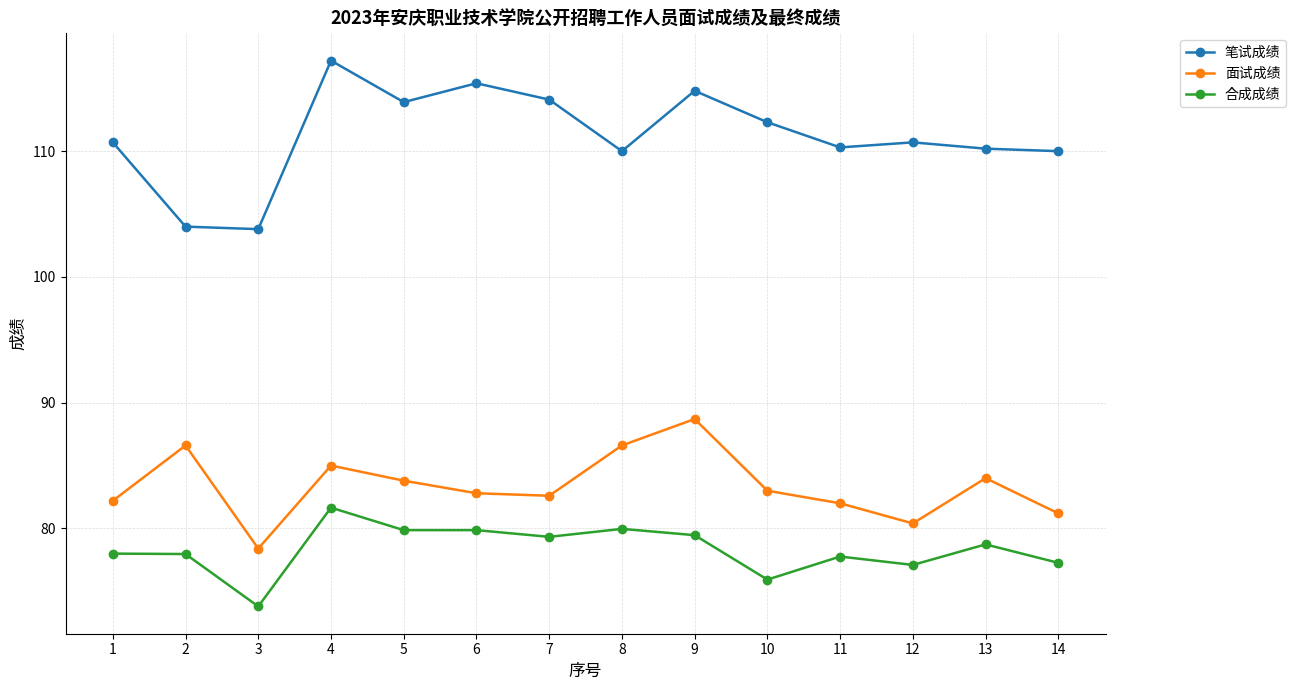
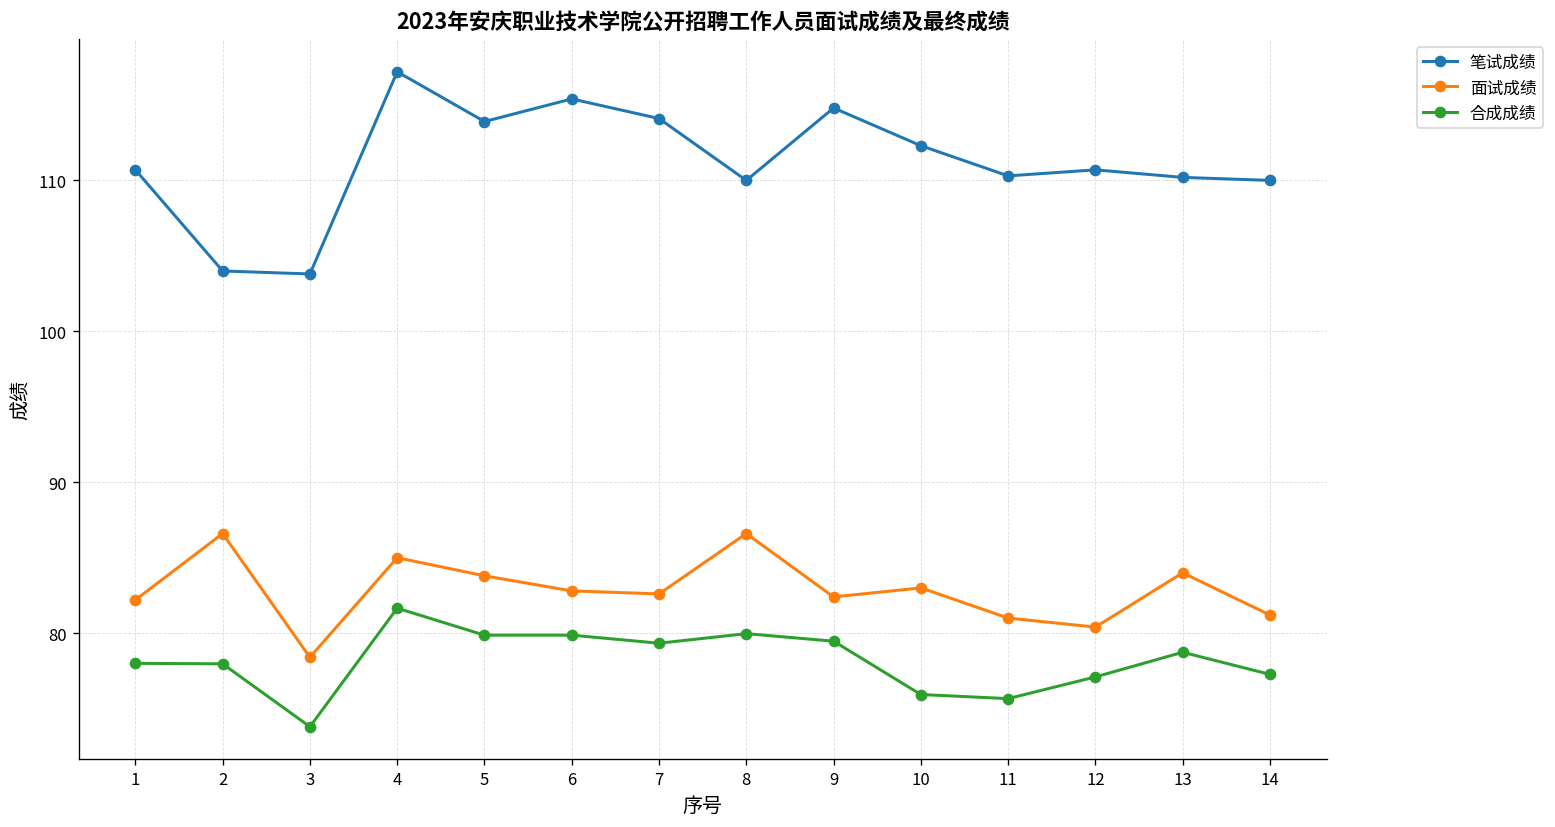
面试成绩, 9: 88.7 -> 82.4
面试成绩, 11: 82 -> 81
合成成绩, 11: 77.8 -> 75.7
